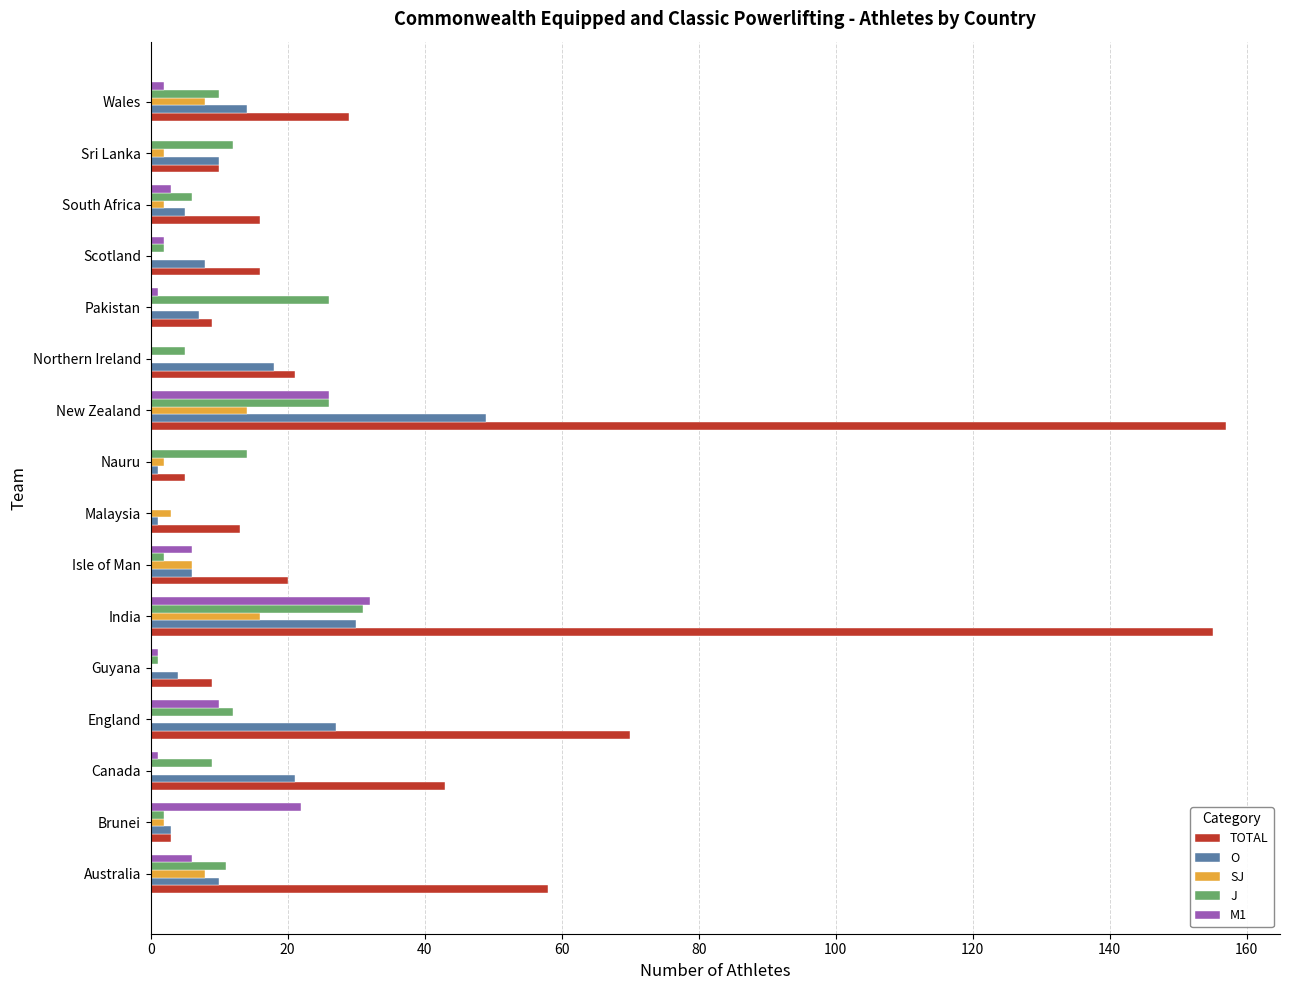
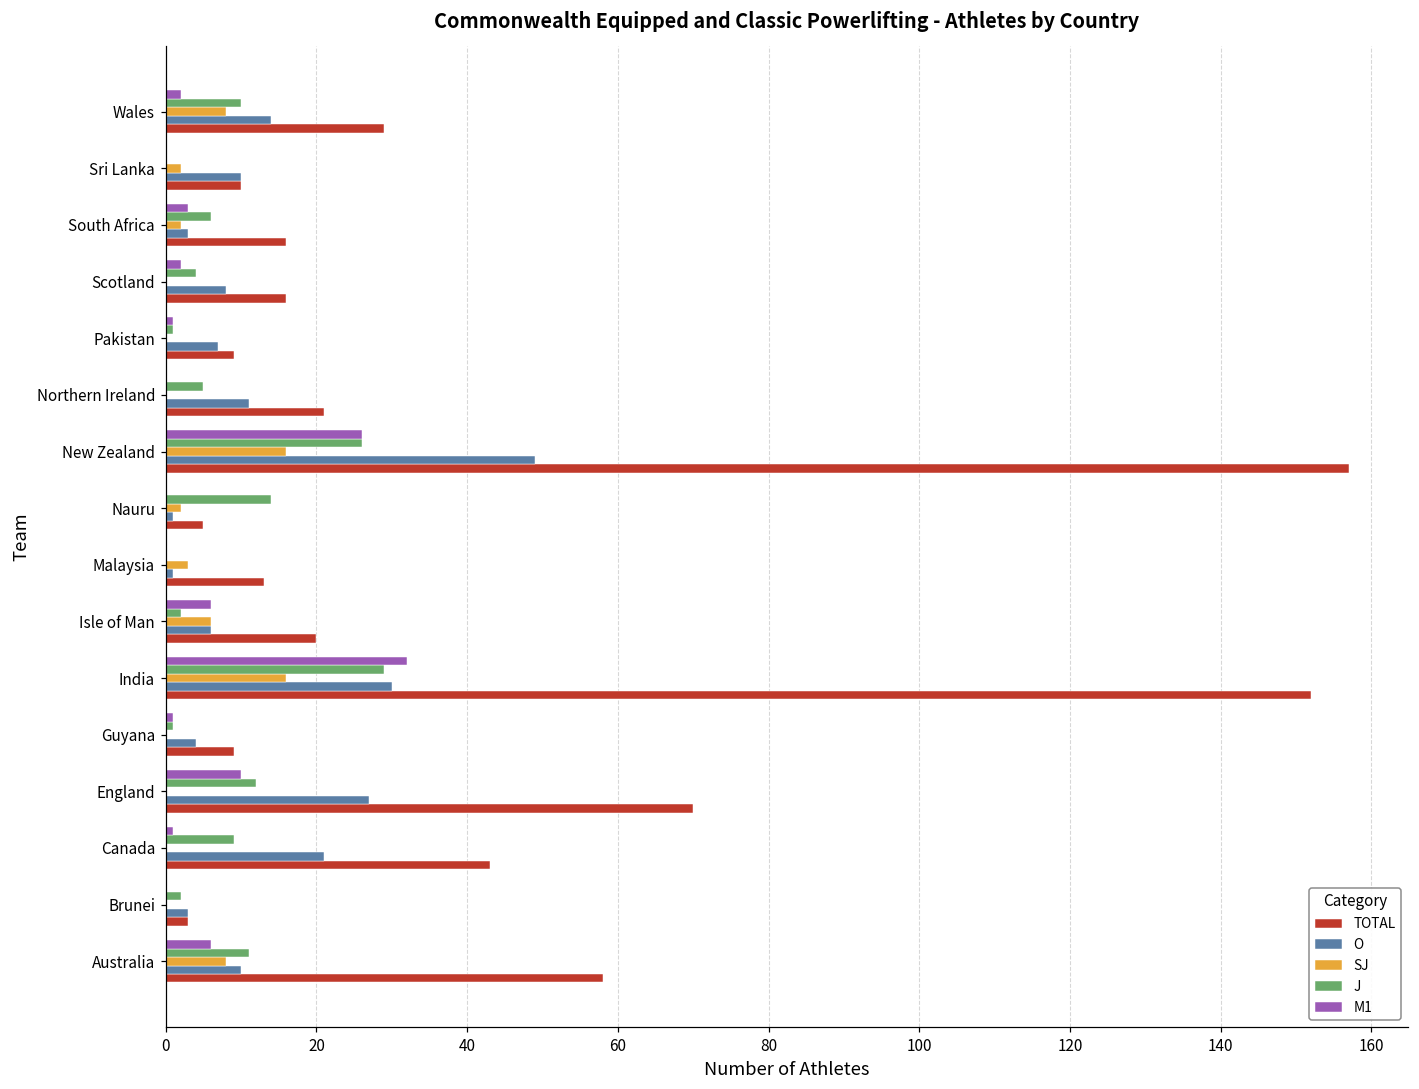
J, Sri Lanka: 12 -> 0
O, South Africa: 5 -> 3
J, Scotland: 2 -> 4
J, Pakistan: 26 -> 1
O, Northern Ireland: 18 -> 11
SJ, New Zealand: 14 -> 16
J, India: 31 -> 29
TOTAL, India: 155 -> 152
M1, Brunei: 22 -> 0
SJ, Brunei: 2 -> 0
